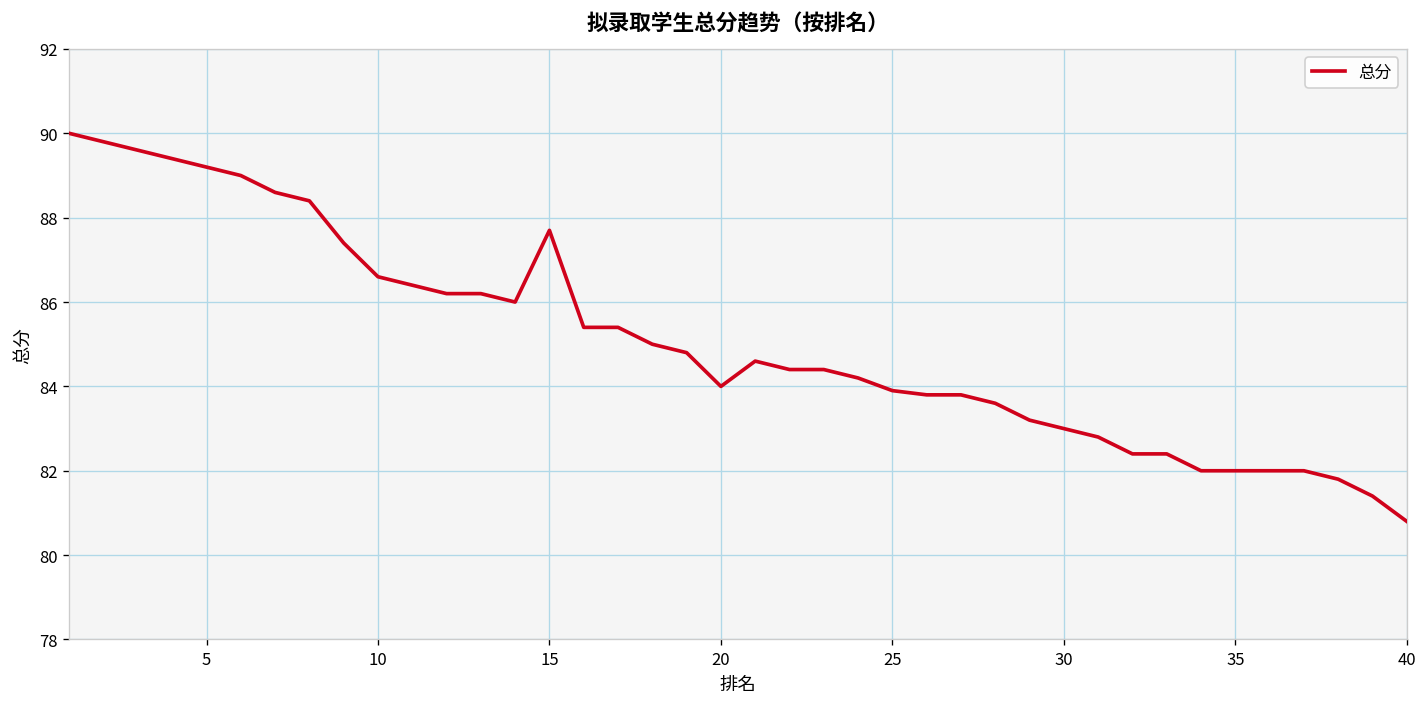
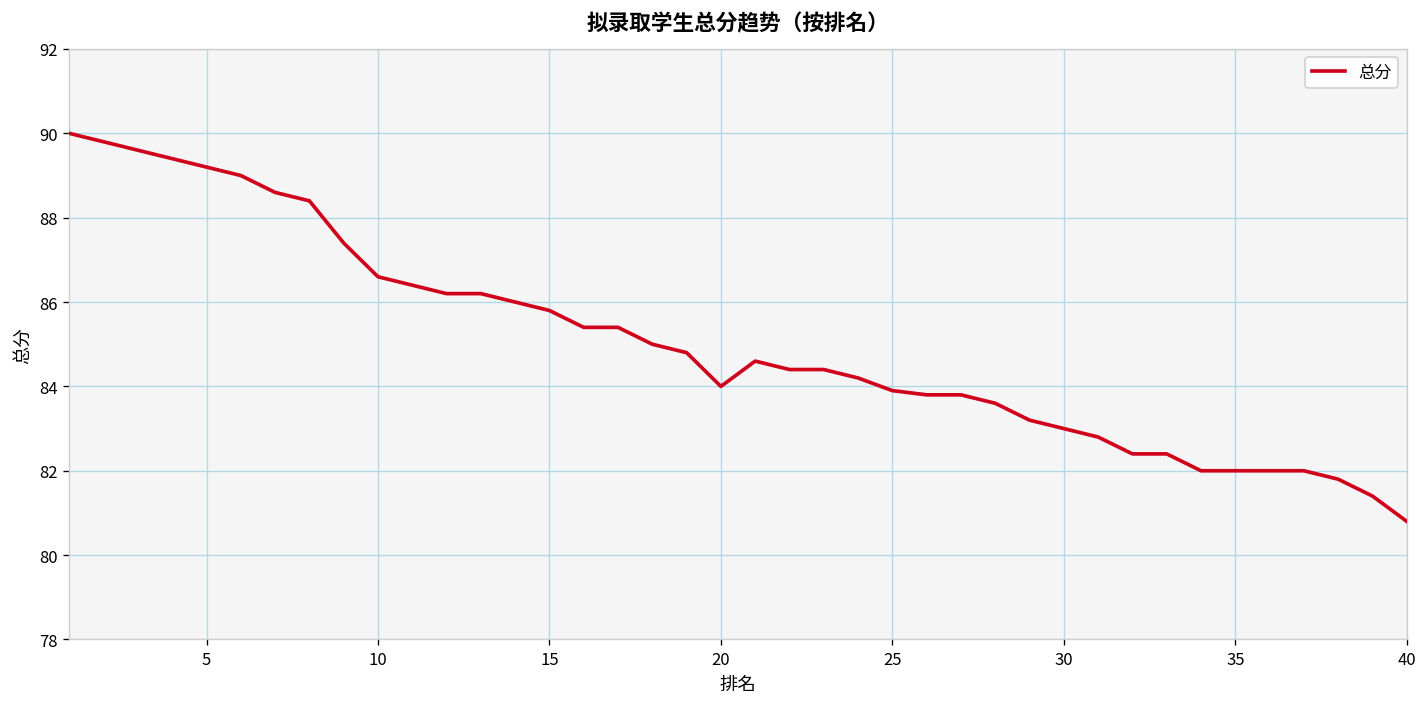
15: 87.7 -> 85.8
